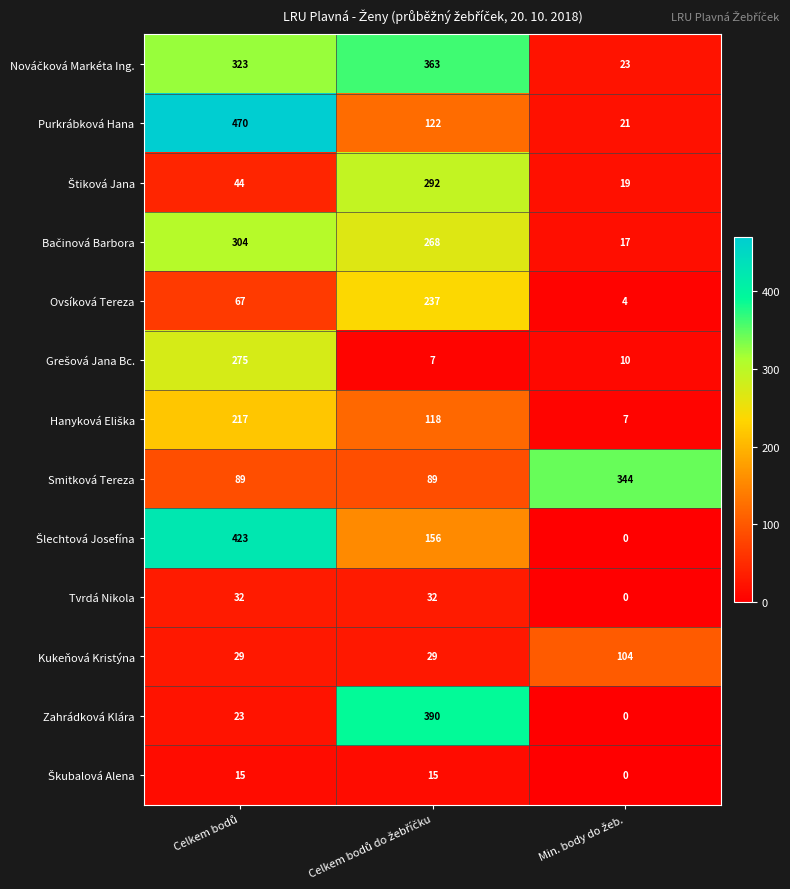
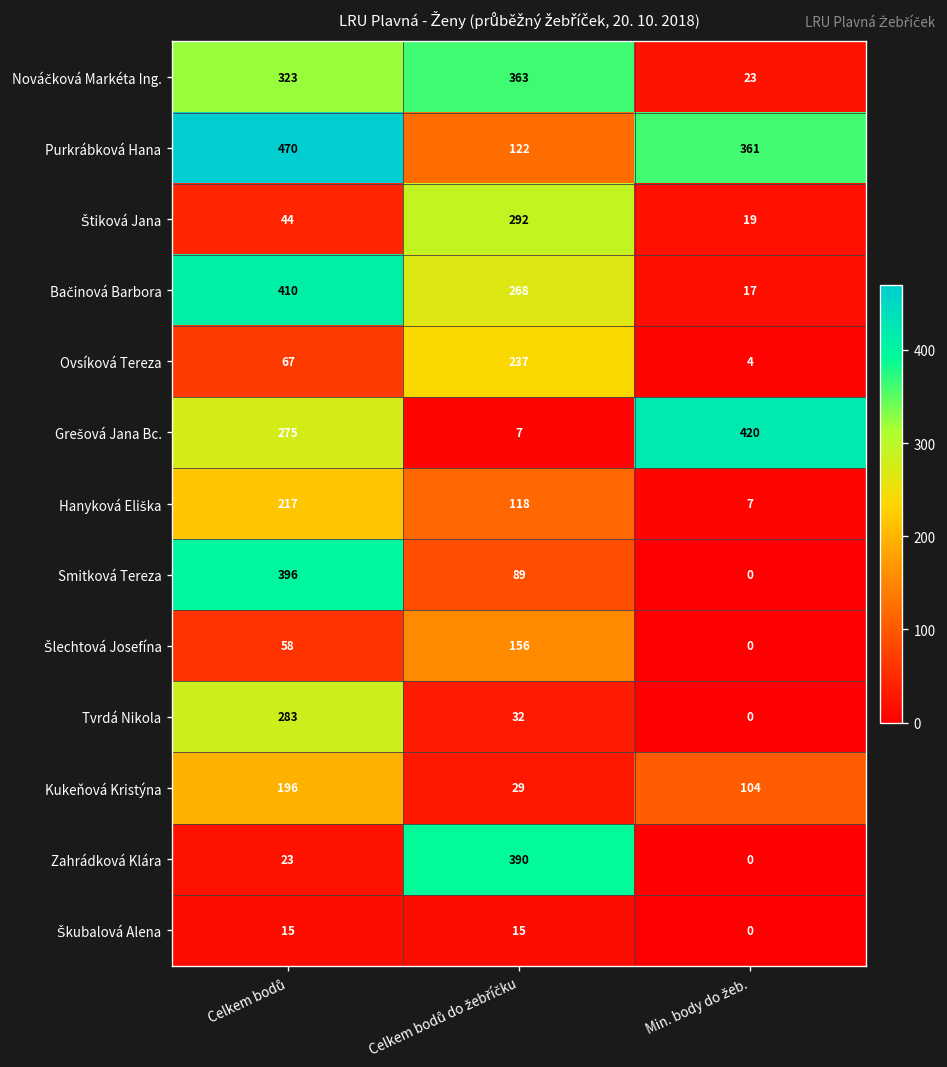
Purkrábková Hana, Min. body do žeb.: 21 -> 361
Bačinová Barbora, Celkem bodů: 304 -> 410
Grešová Jana Bc., Min. body do žeb.: 10 -> 420
Smitková Tereza, Celkem bodů: 89 -> 396
Smitková Tereza, Min. body do žeb.: 344 -> 0
Šlechtová Josefína, Celkem bodů: 423 -> 58
Tvrdá Nikola, Celkem bodů: 32 -> 283
Kukeňová Kristýna, Celkem bodů: 29 -> 196
